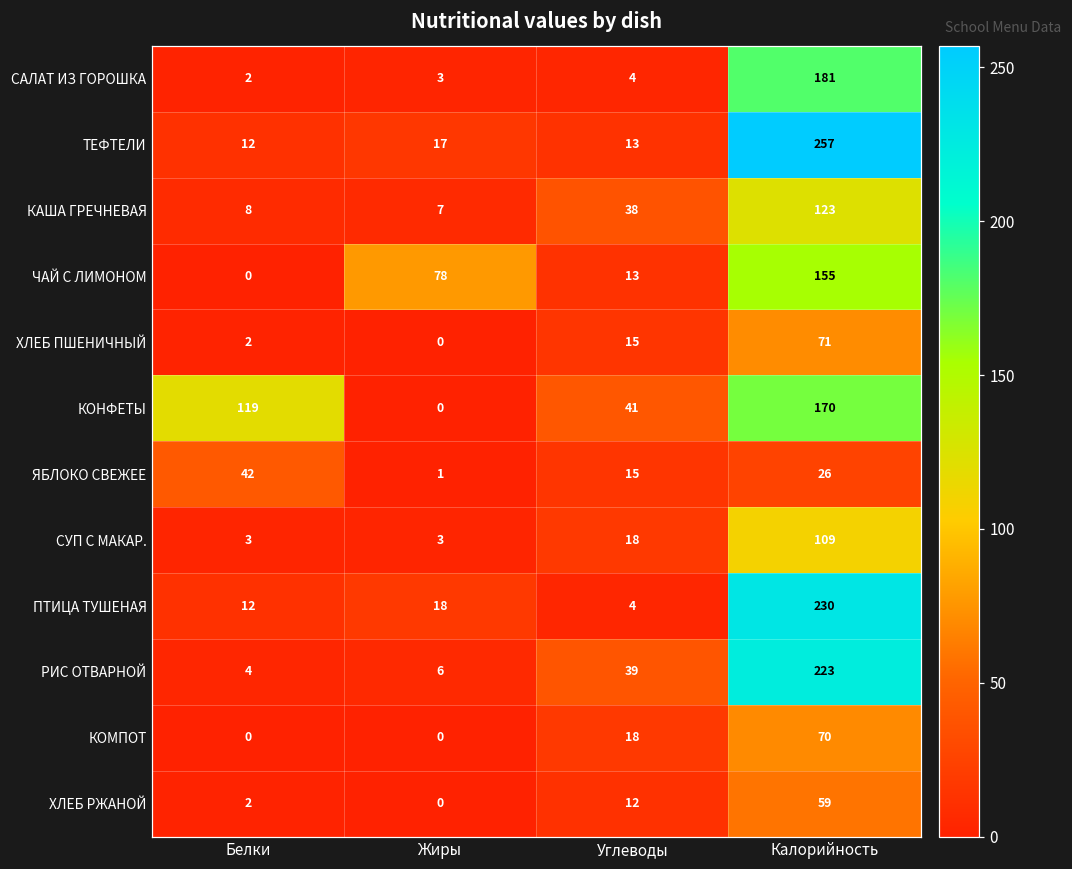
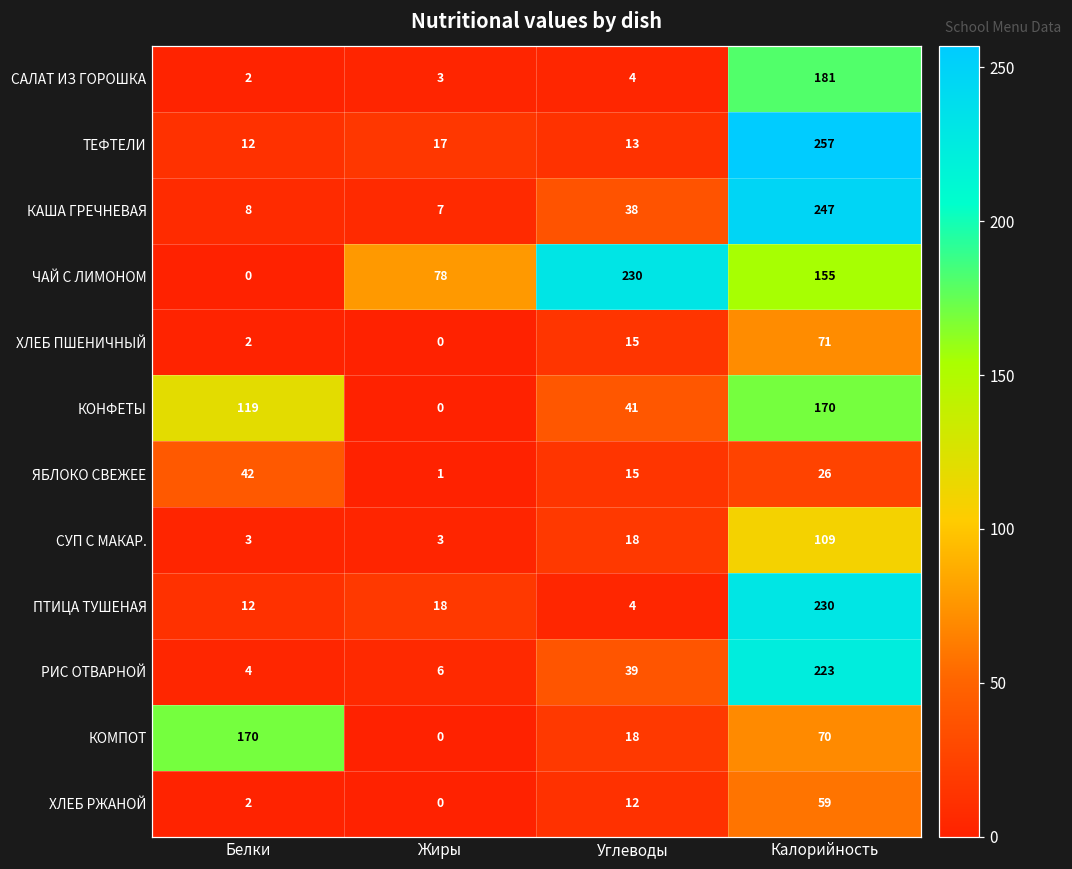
КАША ГРЕЧНЕВАЯ, Калорийность: 123 -> 247
ЧАЙ С ЛИМОНОМ, Углеводы: 13 -> 230
КОМПОТ, Белки: 0 -> 170
